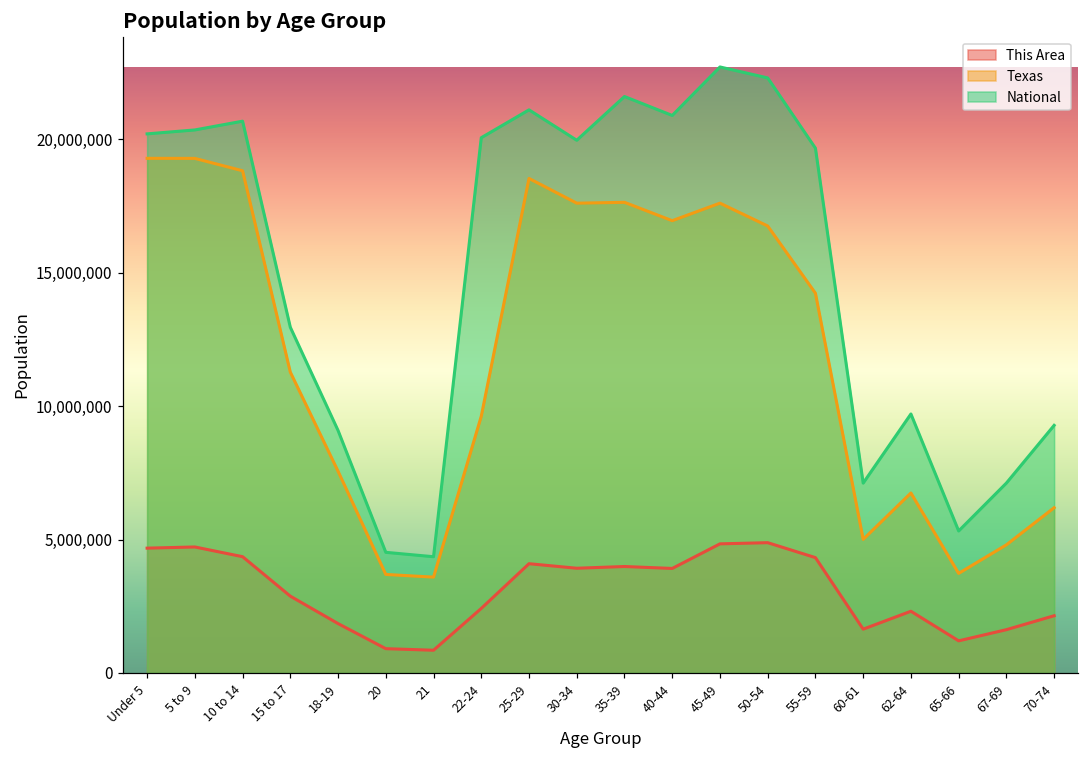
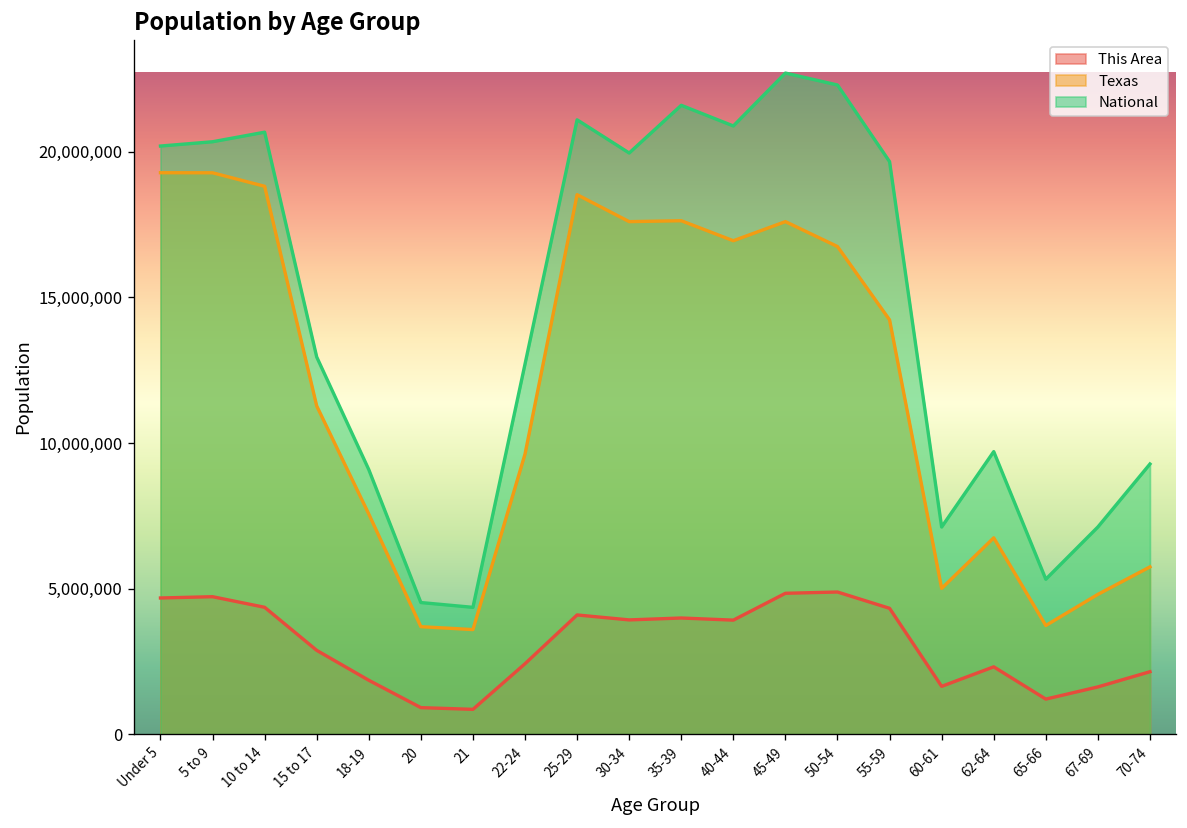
National, 22-24: 20,100,000 -> 12,700,000
Texas, 70-74: 6,200,000 -> 5,700,000
